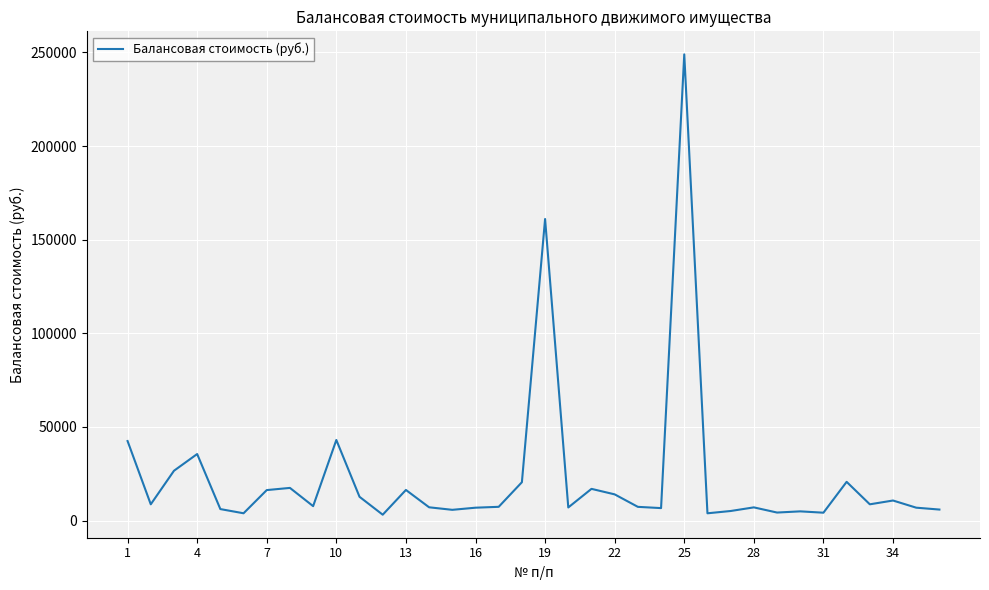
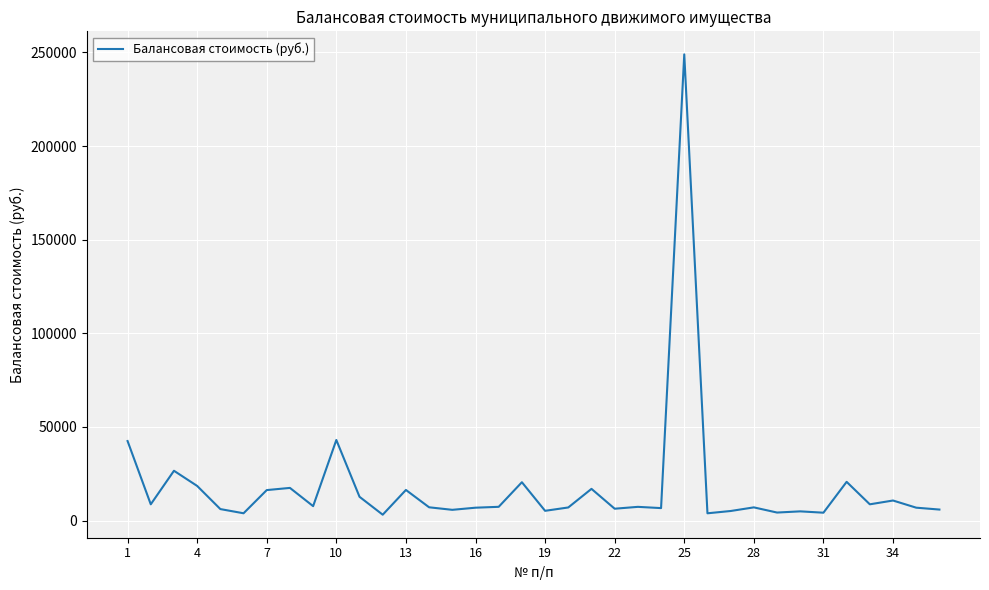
4: 36000 -> 19000
19: 161000 -> 5000
22: 14000 -> 6000
